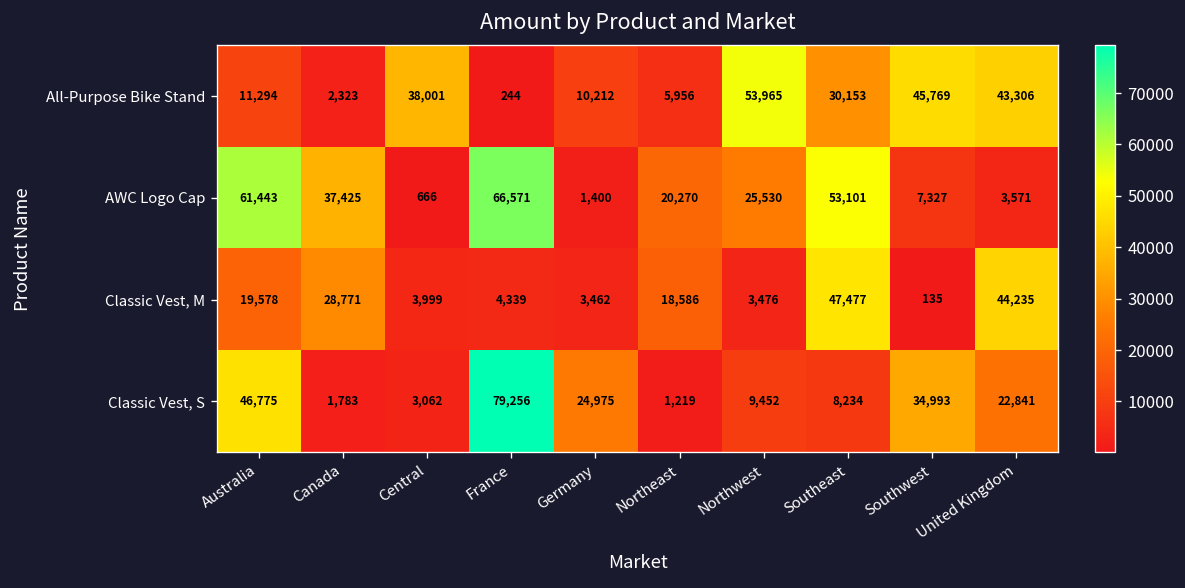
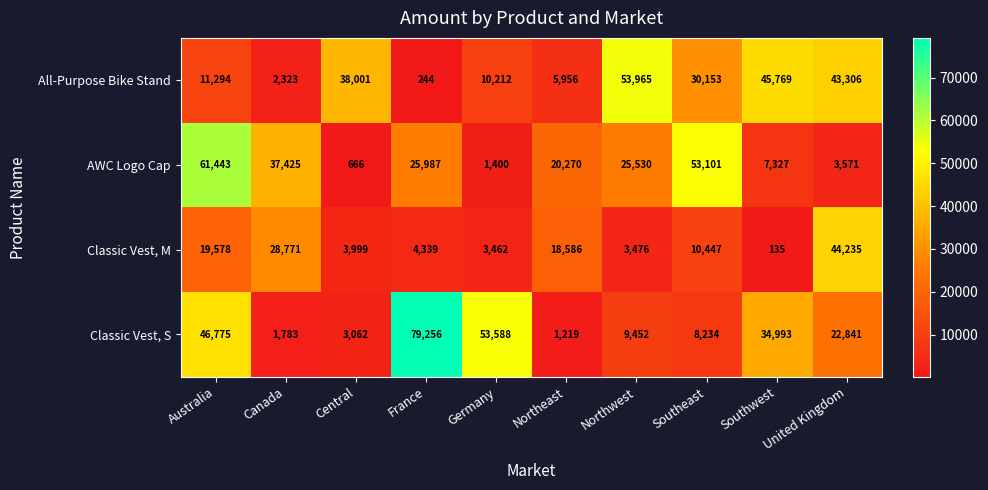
AWC Logo Cap, France: 66,571 -> 25,987
Classic Vest, M, Southeast: 47,477 -> 10,447
Classic Vest, S, Germany: 24,975 -> 53,588
